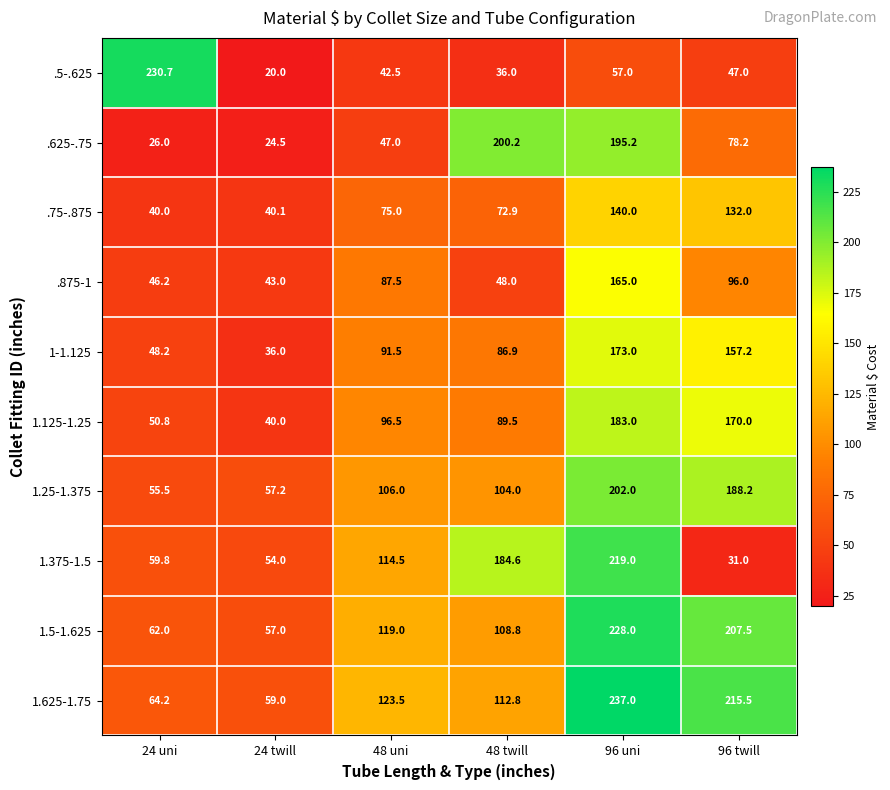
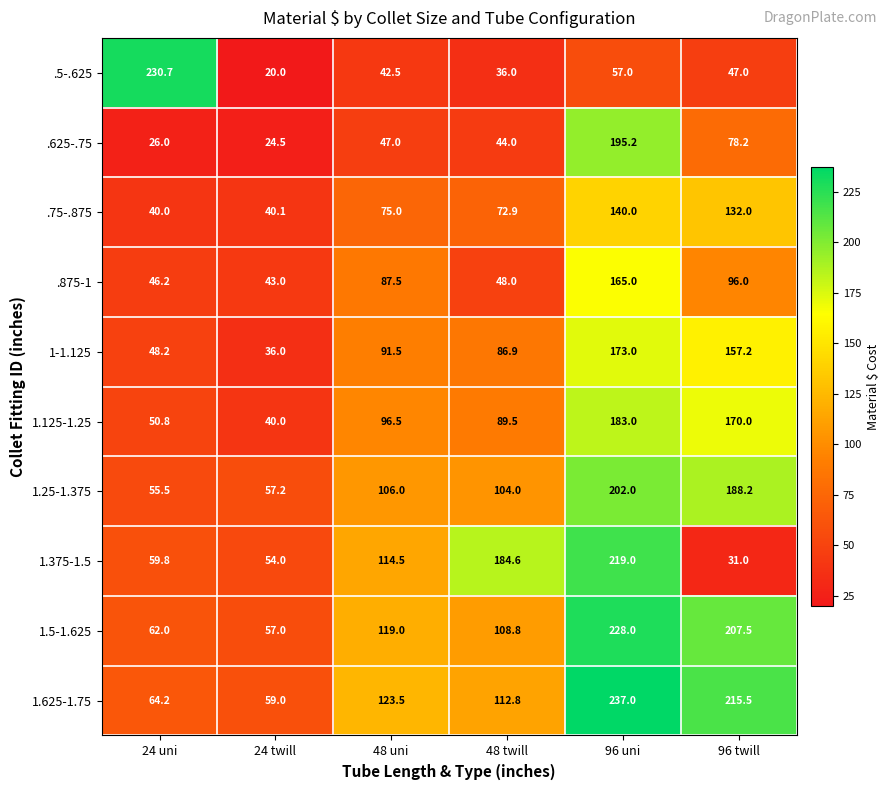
.625-.75, 48 twill: 200.2 -> 44.0
